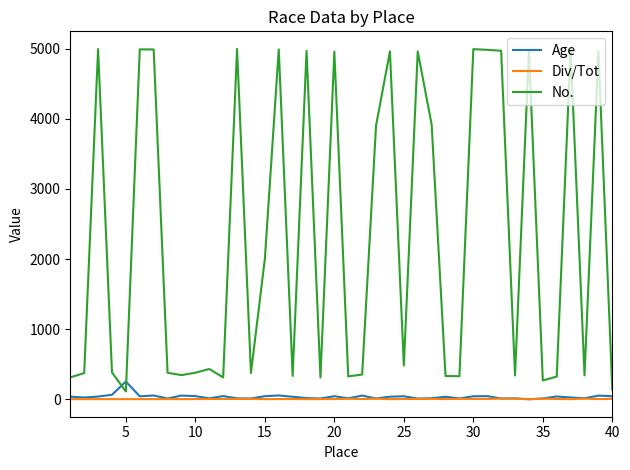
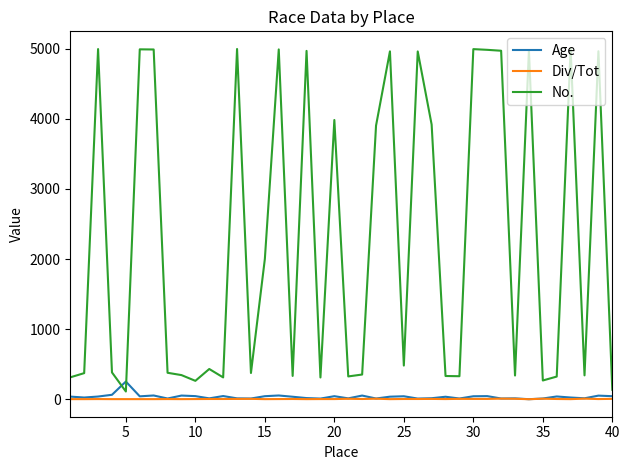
No., 10: 400 -> 300
No., 20: 5000 -> 4000
